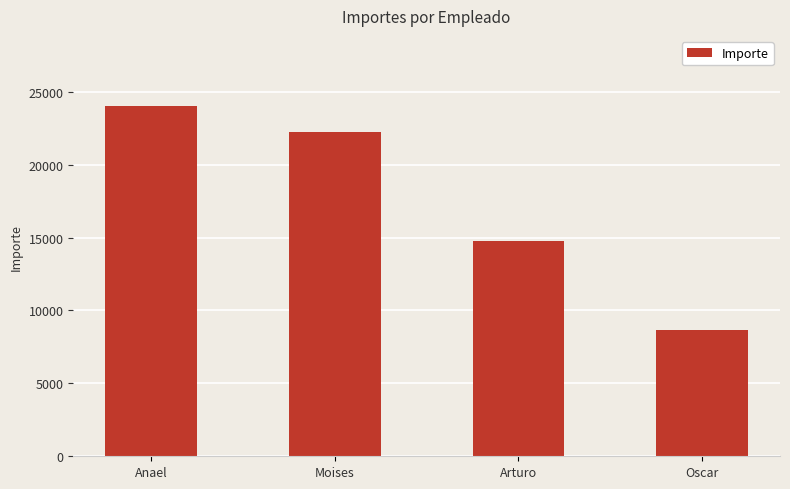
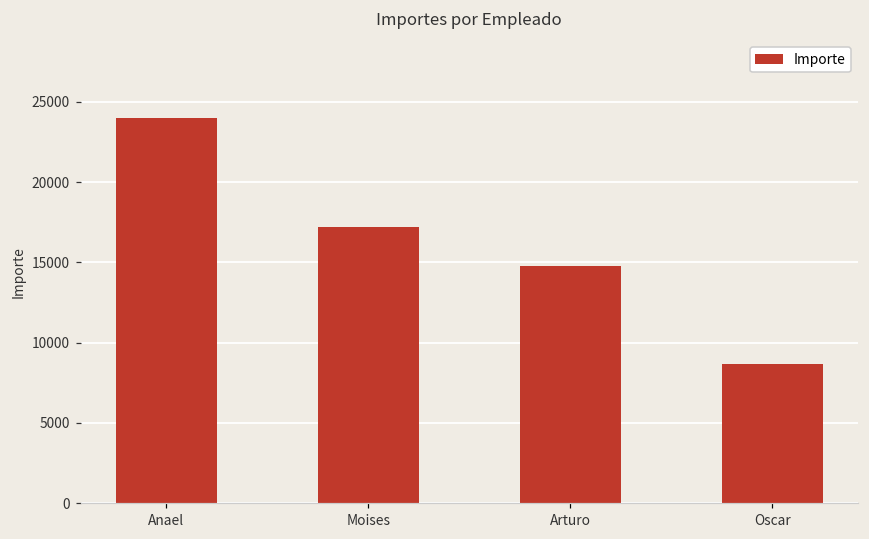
Moises: 22200 -> 17200
